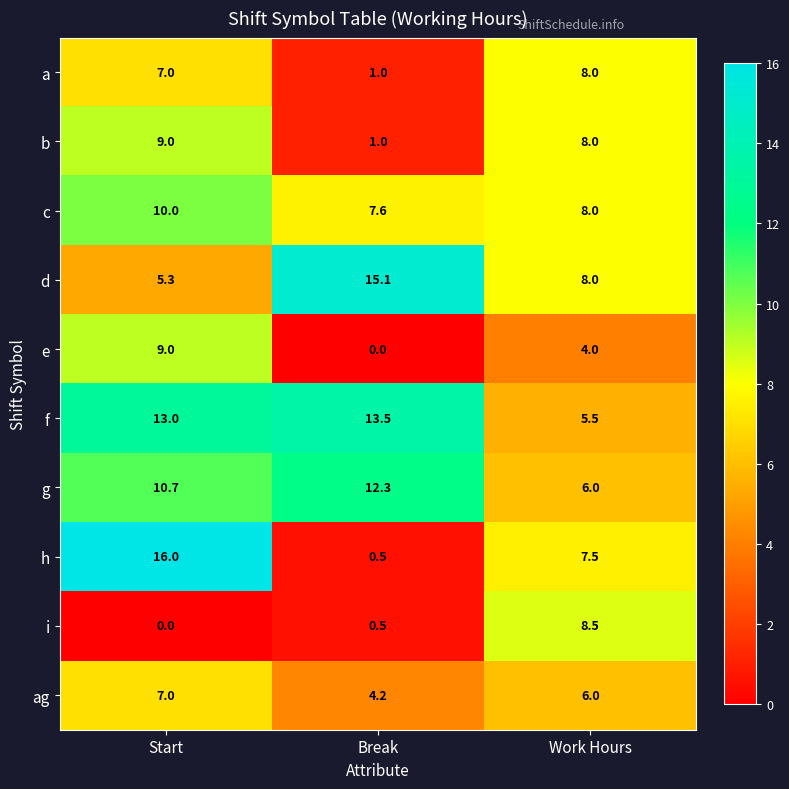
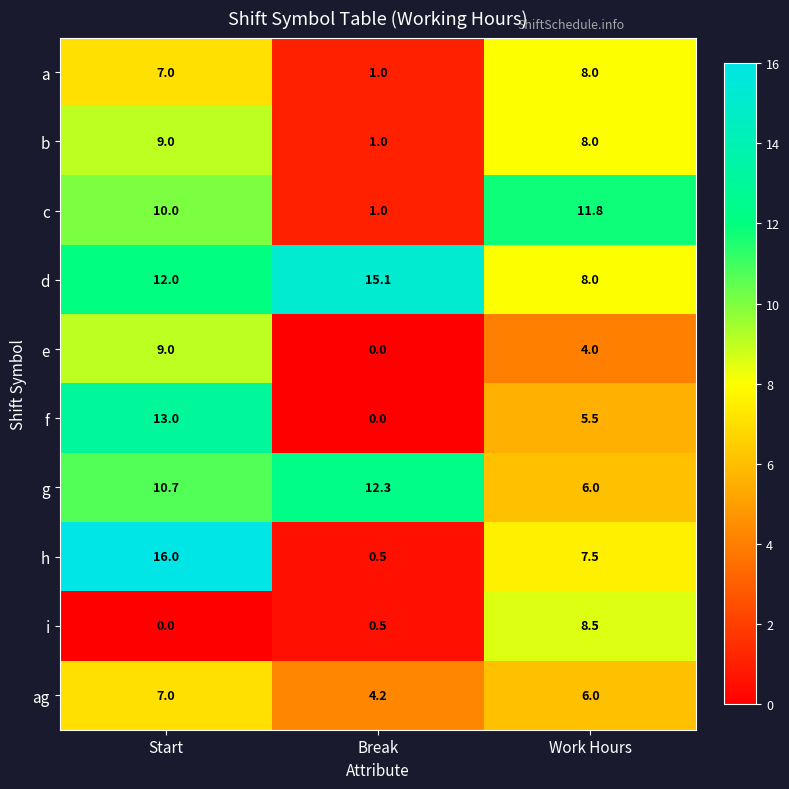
c, Break: 7.6 -> 1.0
c, Work Hours: 8.0 -> 11.8
d, Start: 5.3 -> 12.0
f, Break: 13.5 -> 0.0
